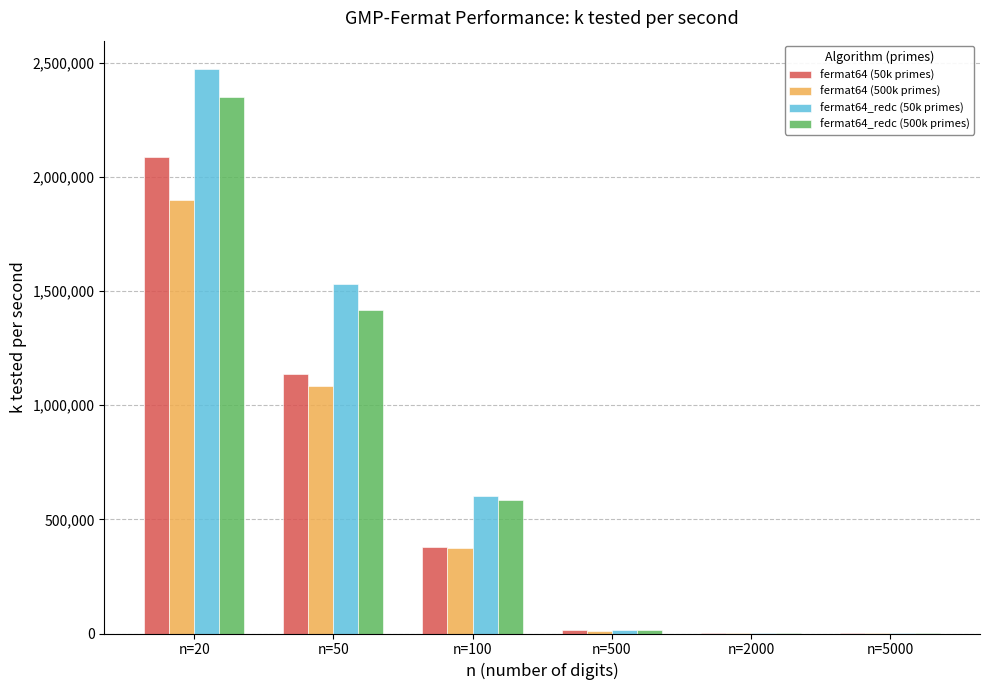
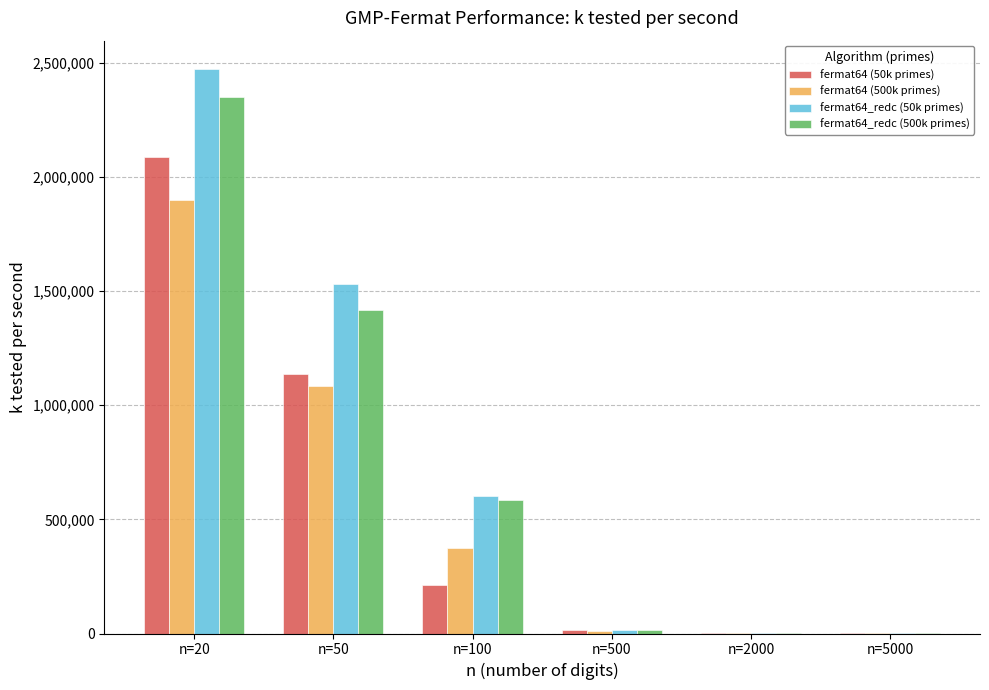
fermat64 (50k primes), n=100: 380,000 -> 210,000
